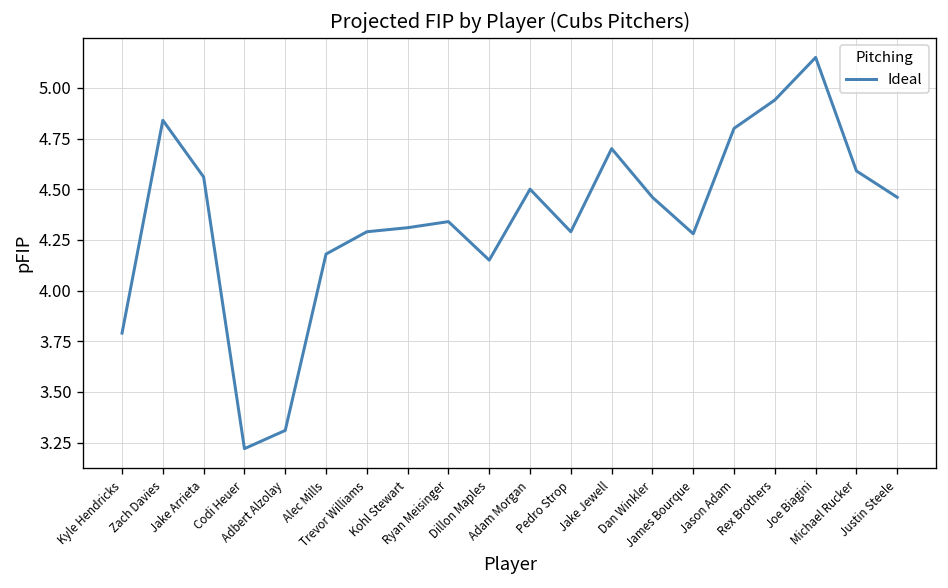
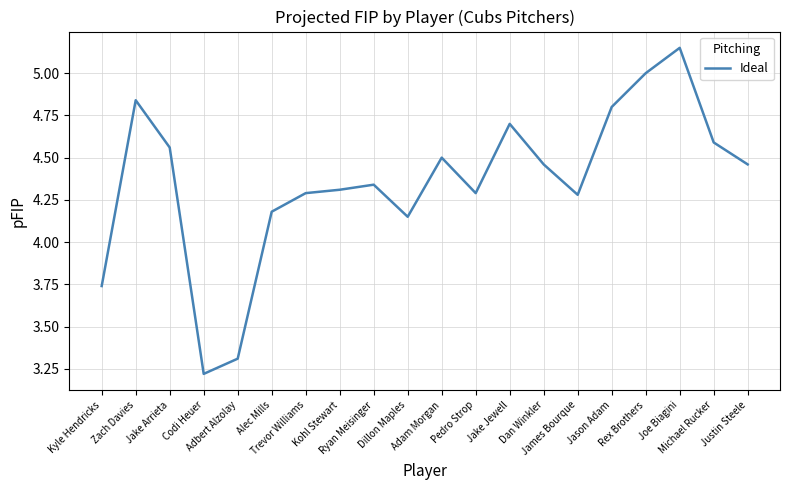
Kyle Hendricks: 3.79 -> 3.74
Rex Brothers: 4.94 -> 5.00
